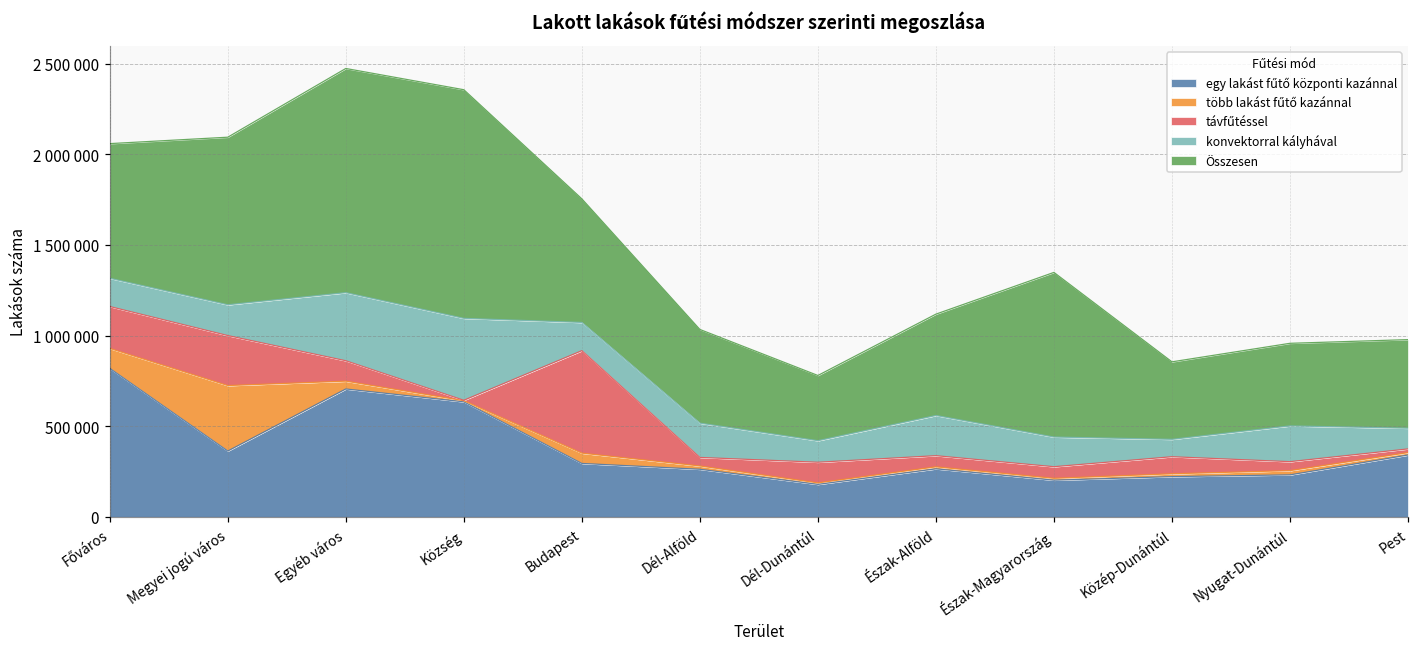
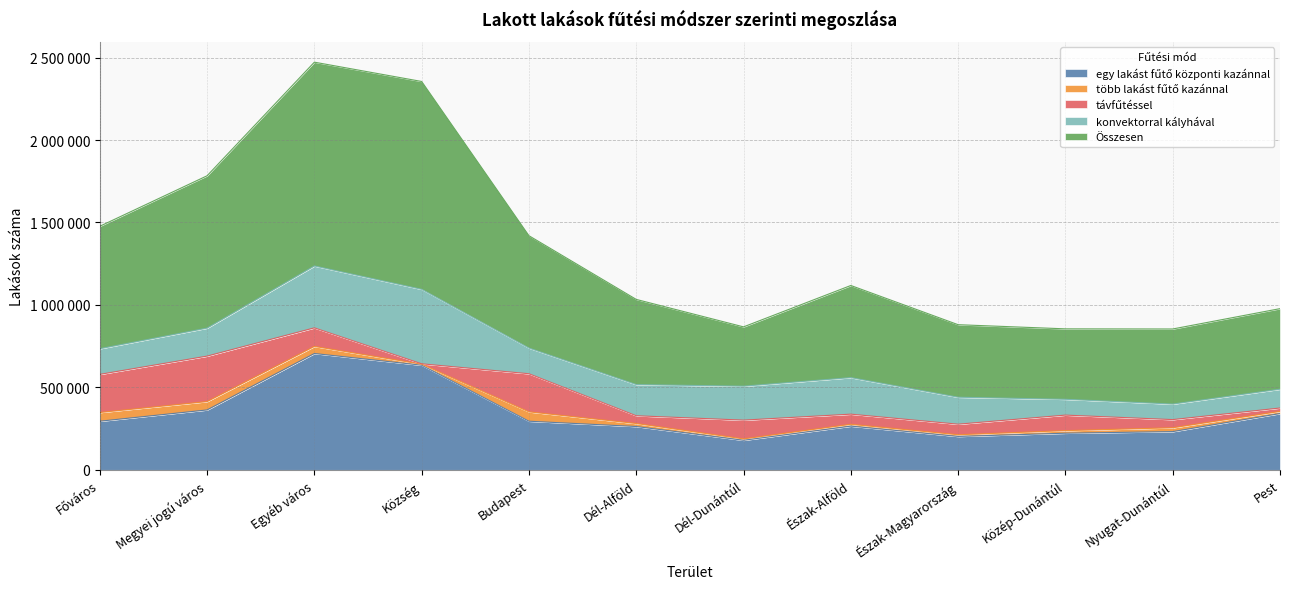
egy lakást fűtő központi kazánnal, Főváros: 820000 -> 290000
több lakást fűtő kazánnal, Főváros: 110000 -> 50000
több lakást fűtő kazánnal, Megyei jogú város: 360000 -> 50000
távfűtéssel, Budapest: 570000 -> 230000
konvektorral kályhával, Dél-Dunántúl: 120000 -> 210000
Összesen, Észak-Magyarország: 910000 -> 440000
konvektorral kályhával, Nyugat-Dunántúl: 200000 -> 90000
